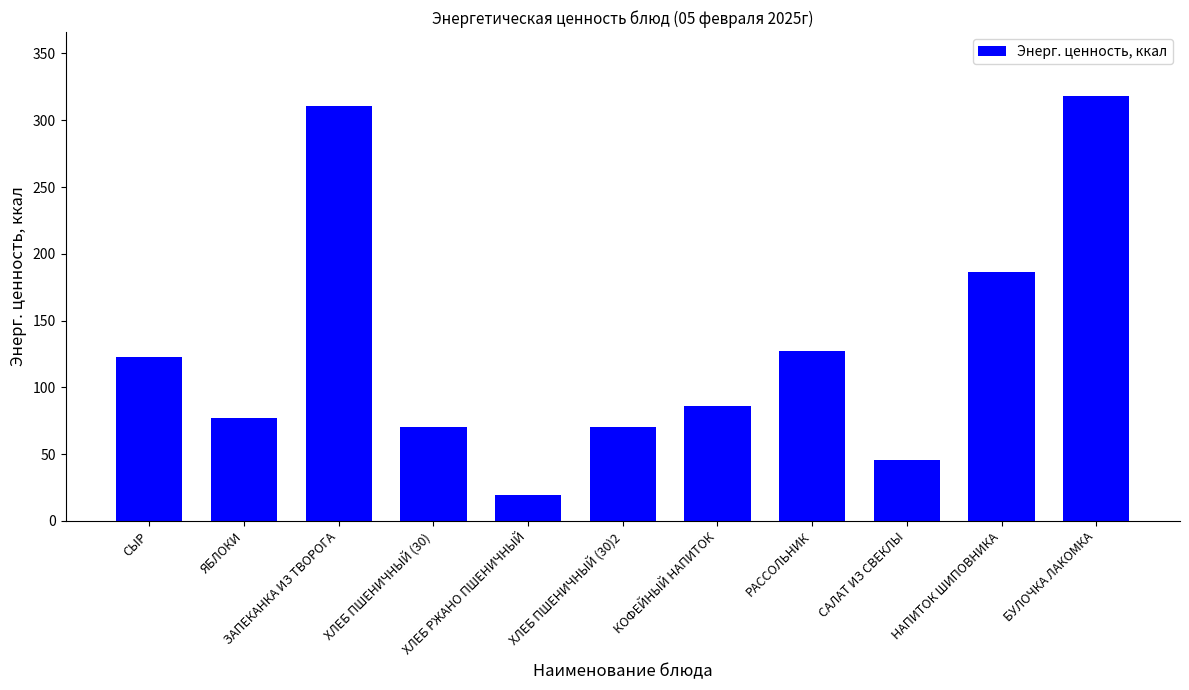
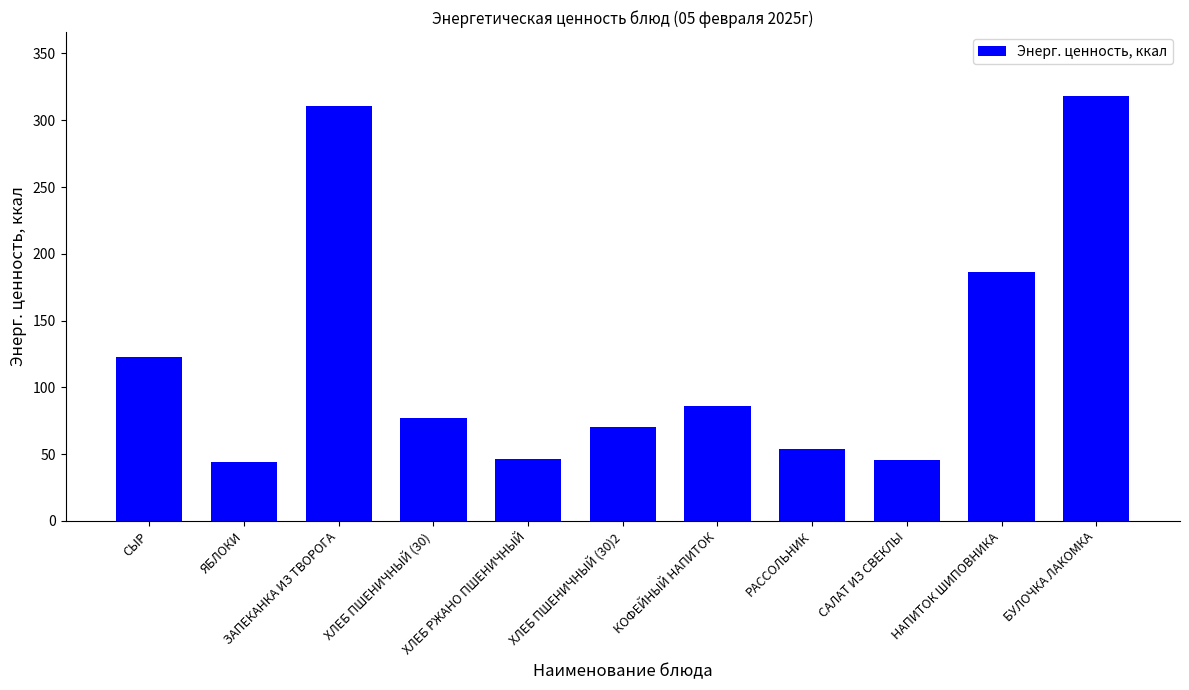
ЯБЛОКИ: 77 -> 44
ХЛЕБ ПШЕНИЧНЫЙ (30): 70 -> 77
ХЛЕБ РЖАНО ПШЕНИЧНЫЙ: 19 -> 46
РАССОЛЬНИК: 127 -> 53
